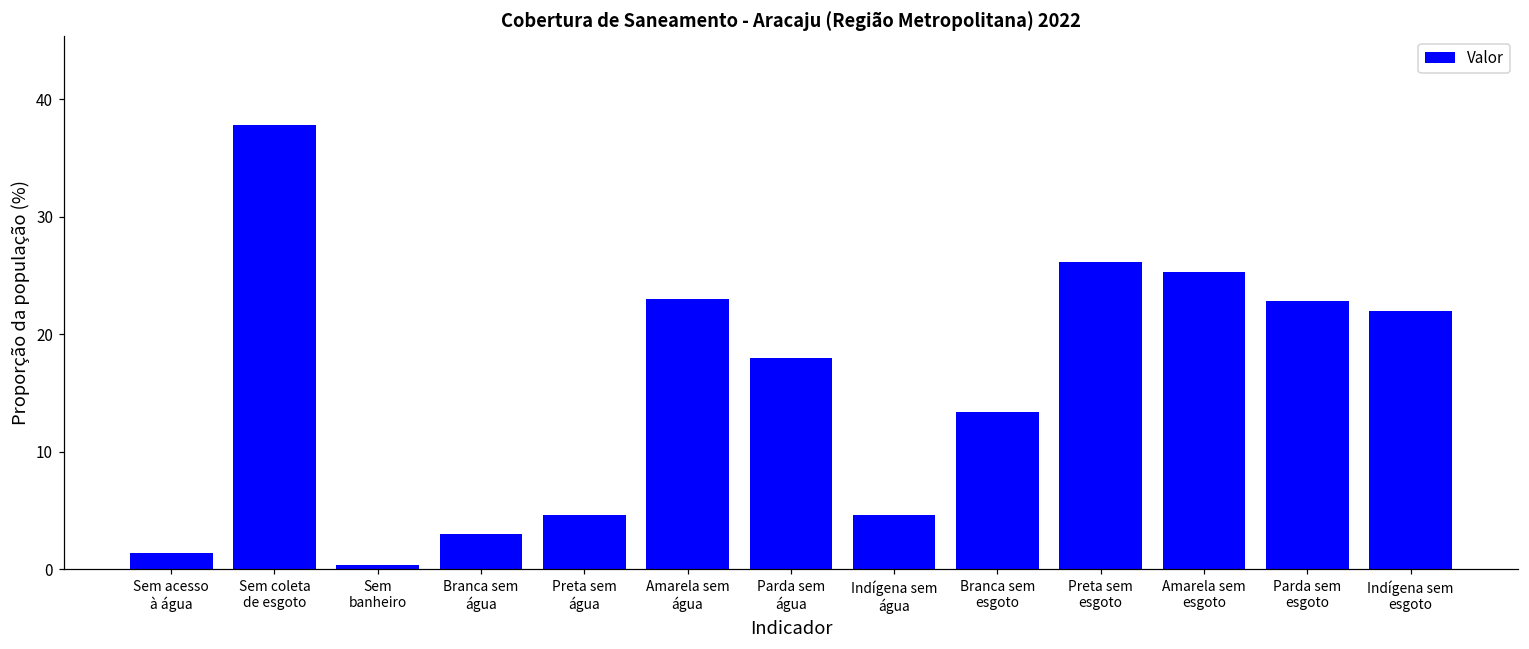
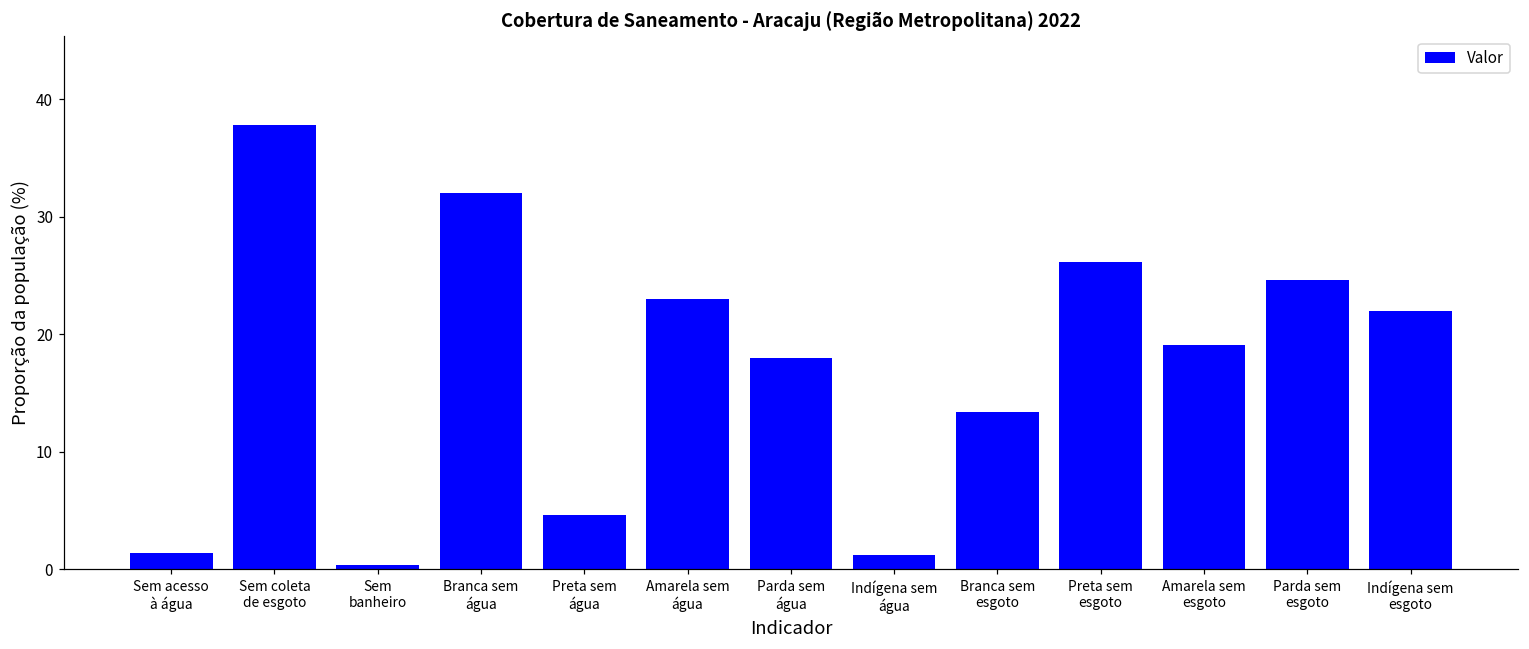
Branca sem água: 3.0 -> 32.0
Indígena sem água: 4.6 -> 1.2
Amarela sem esgoto: 25.3 -> 19.1
Parda sem esgoto: 22.8 -> 24.6
